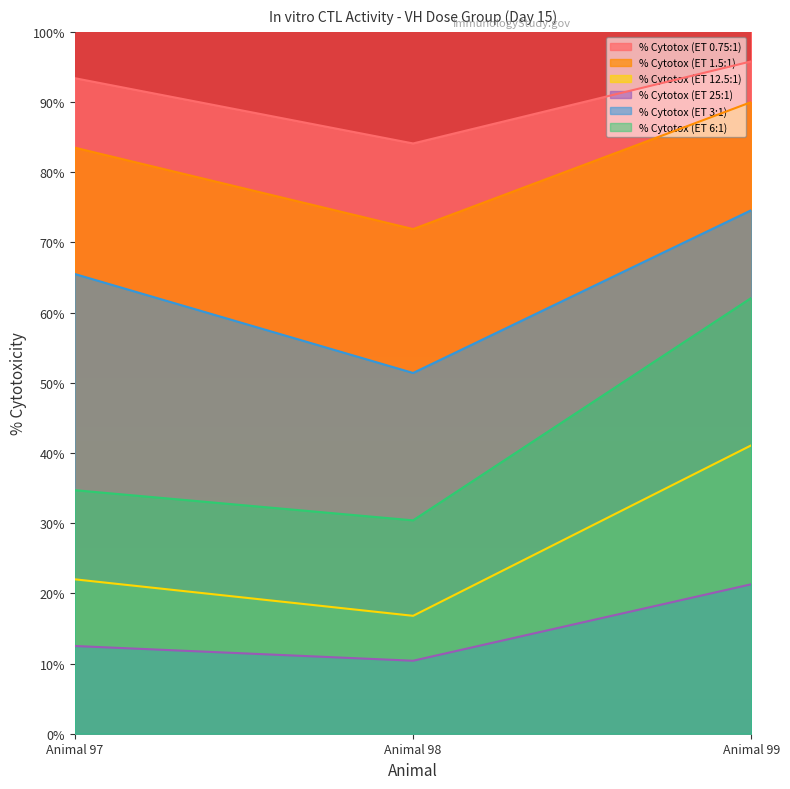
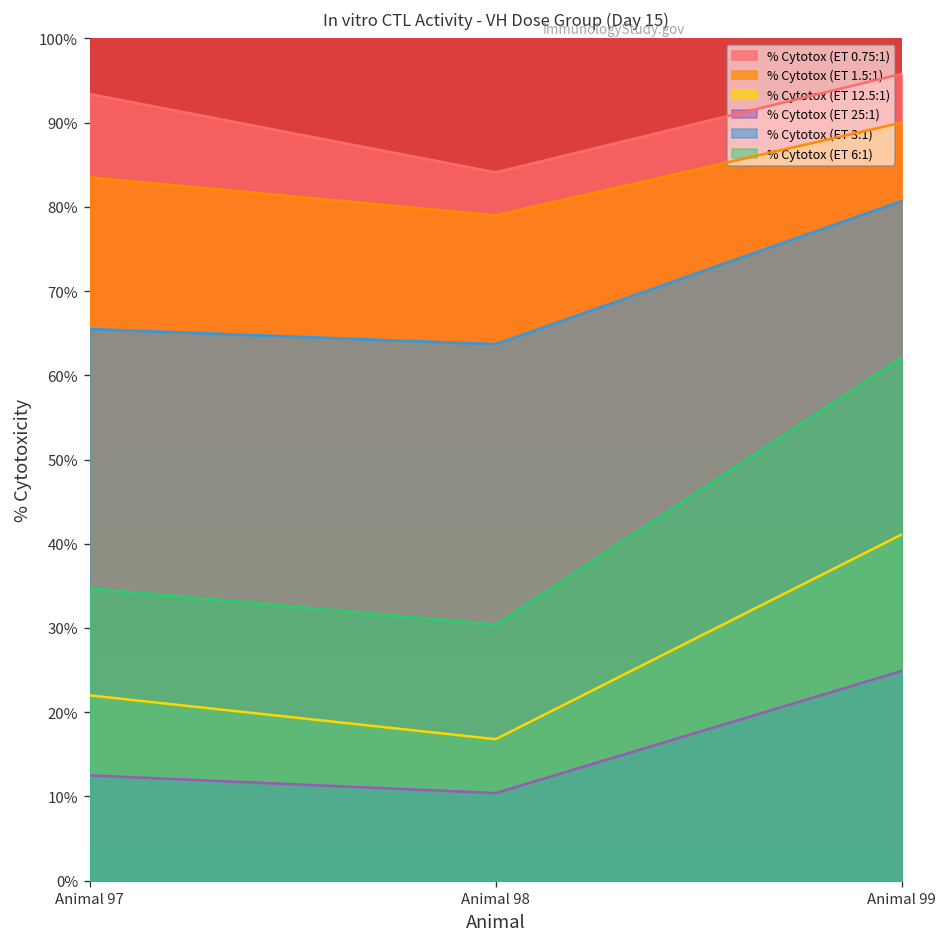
% Cytotox (ET 1.5:1), Animal 98: 72% -> 79%
% Cytotox (ET 3:1), Animal 98: 51% -> 64%
% Cytotox (ET 25:1), Animal 99: 21% -> 25%
% Cytotox (ET 3:1), Animal 99: 75% -> 81%
